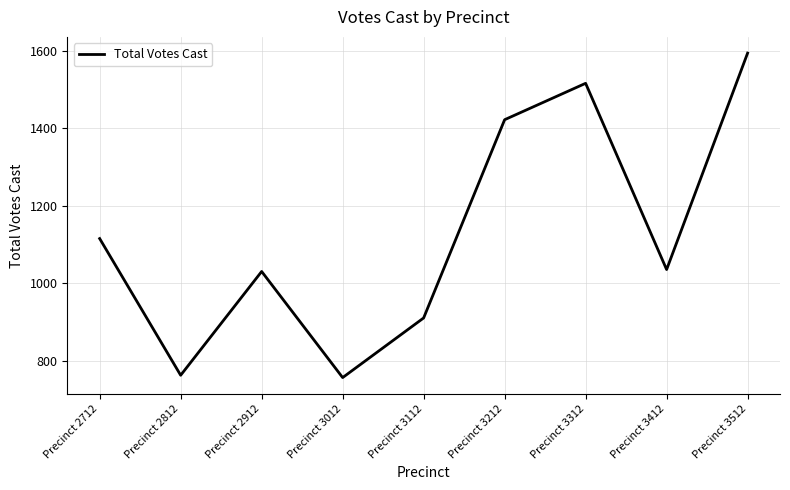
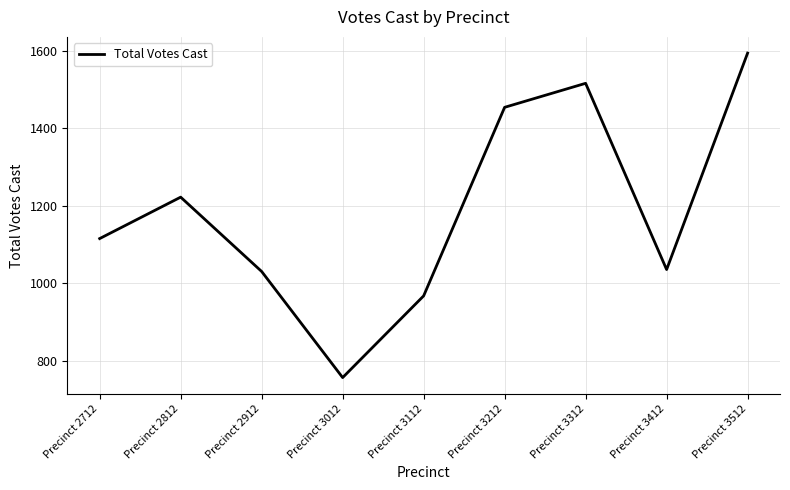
Precinct 2812: 760 -> 1220
Precinct 3112: 910 -> 970
Precinct 3212: 1420 -> 1450
